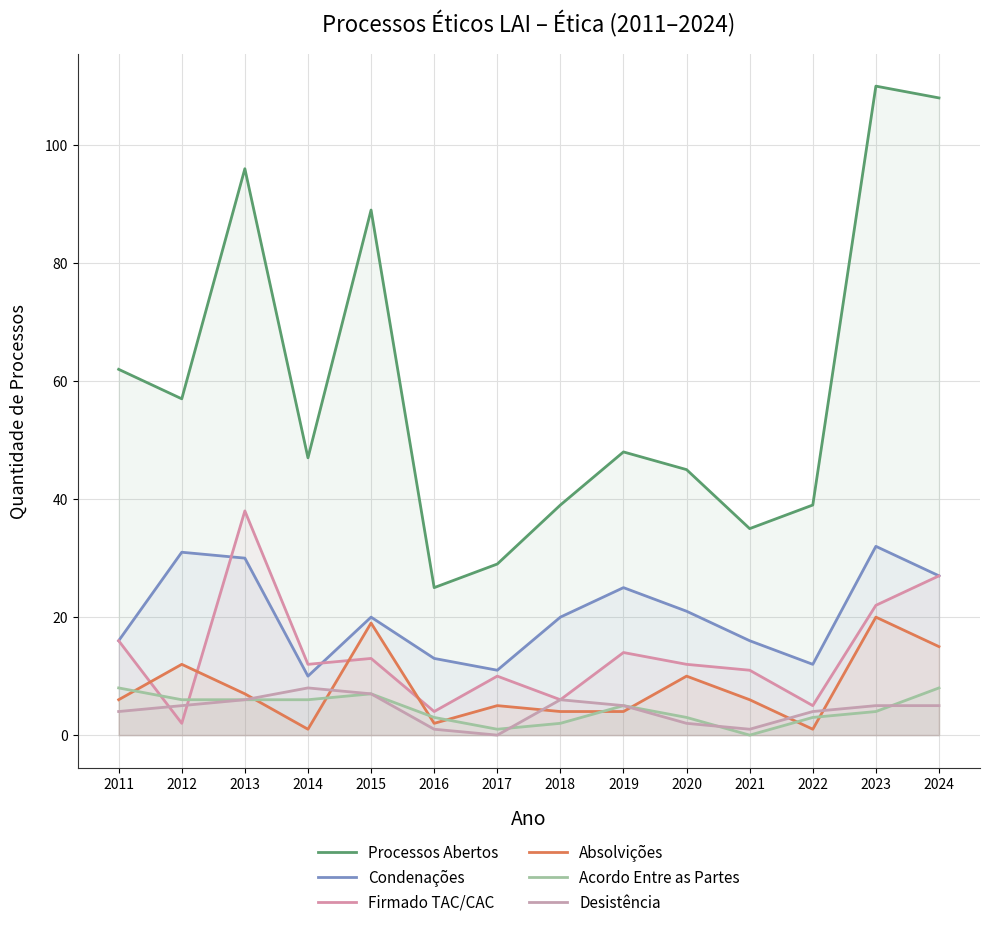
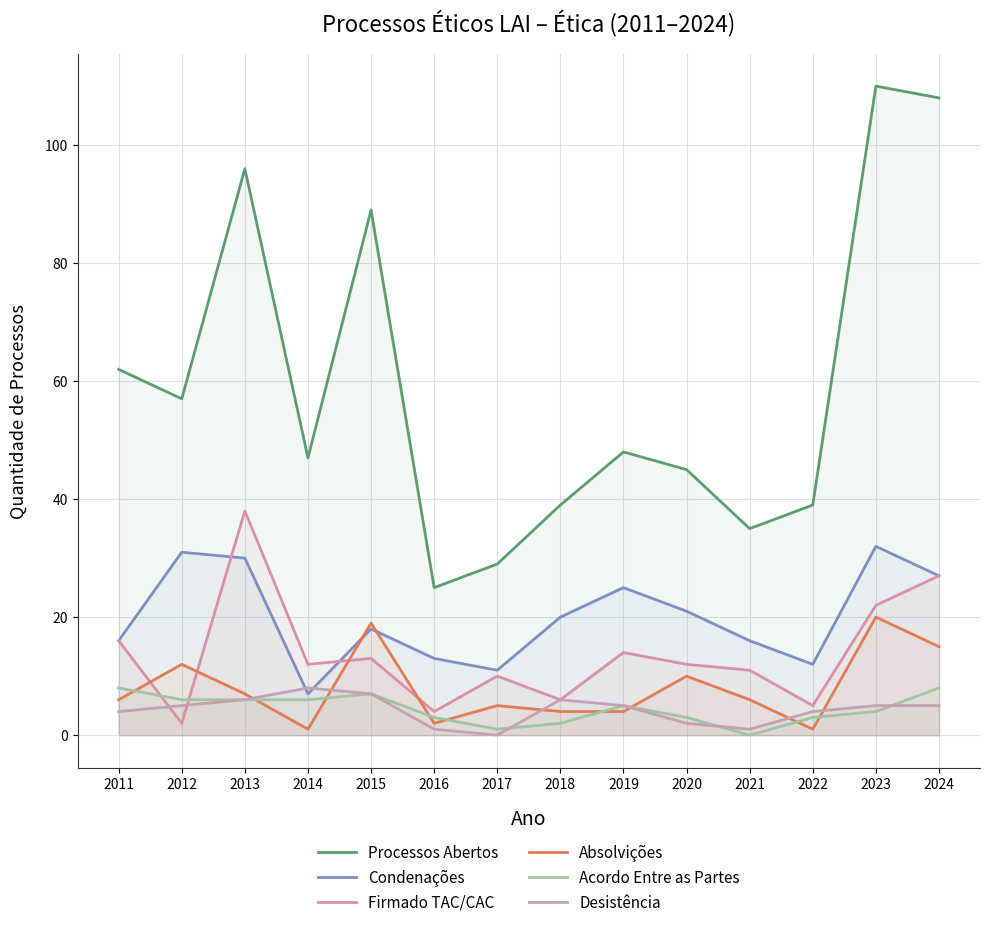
Condenações, 2014: 10 -> 7
Condenações, 2015: 20 -> 18
